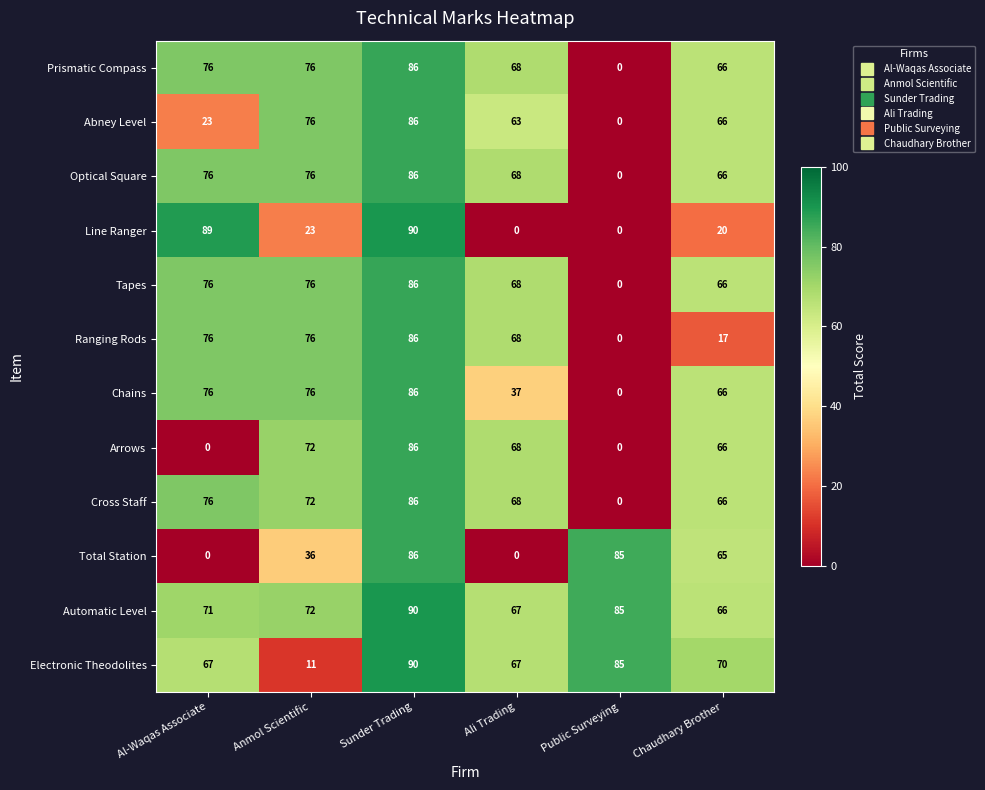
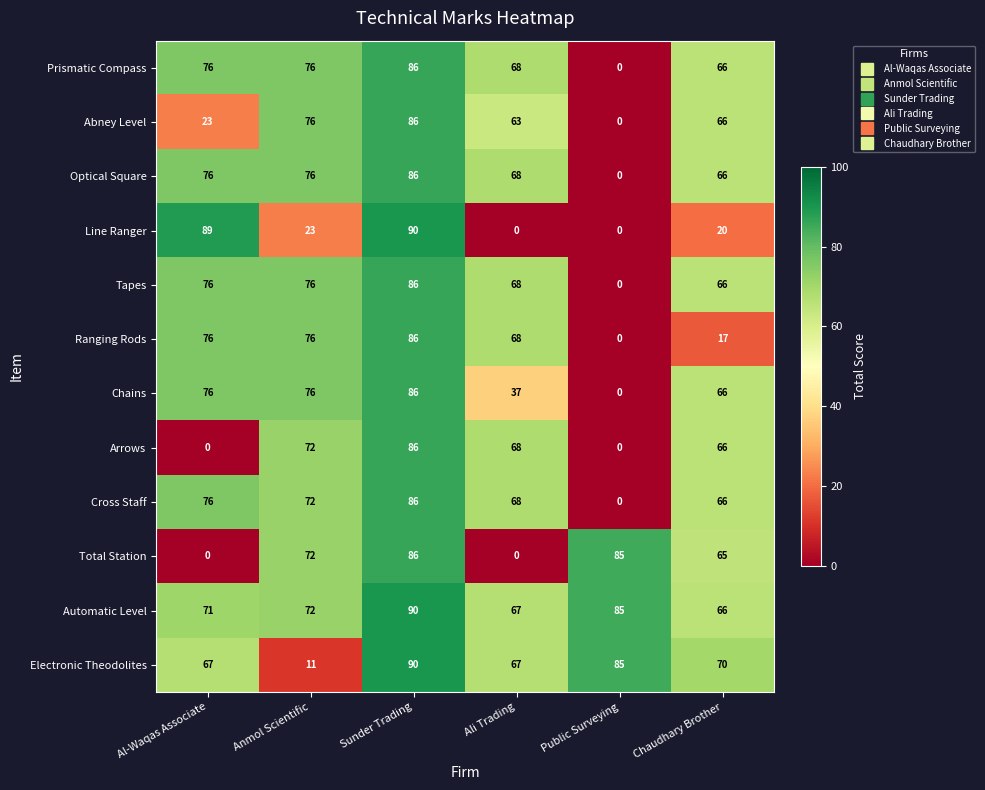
Total Station, Anmol Scientific: 36 -> 72
